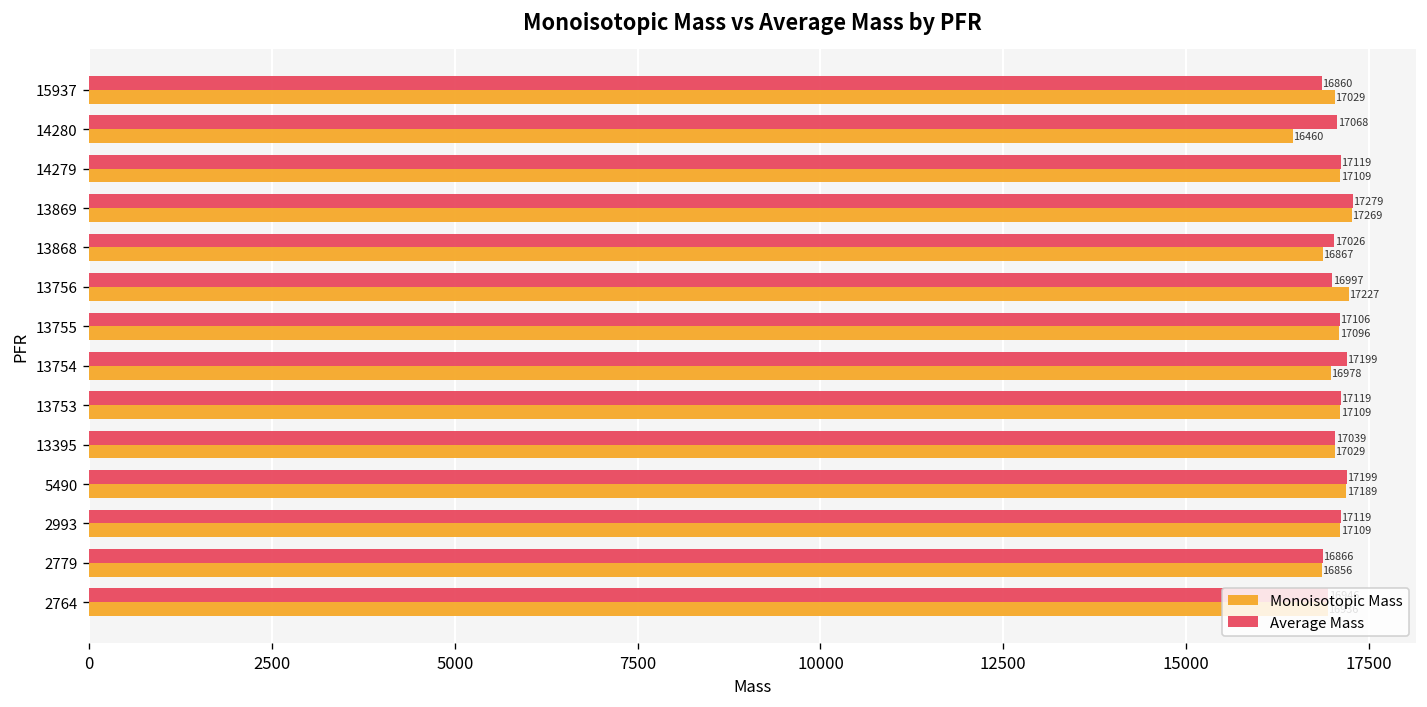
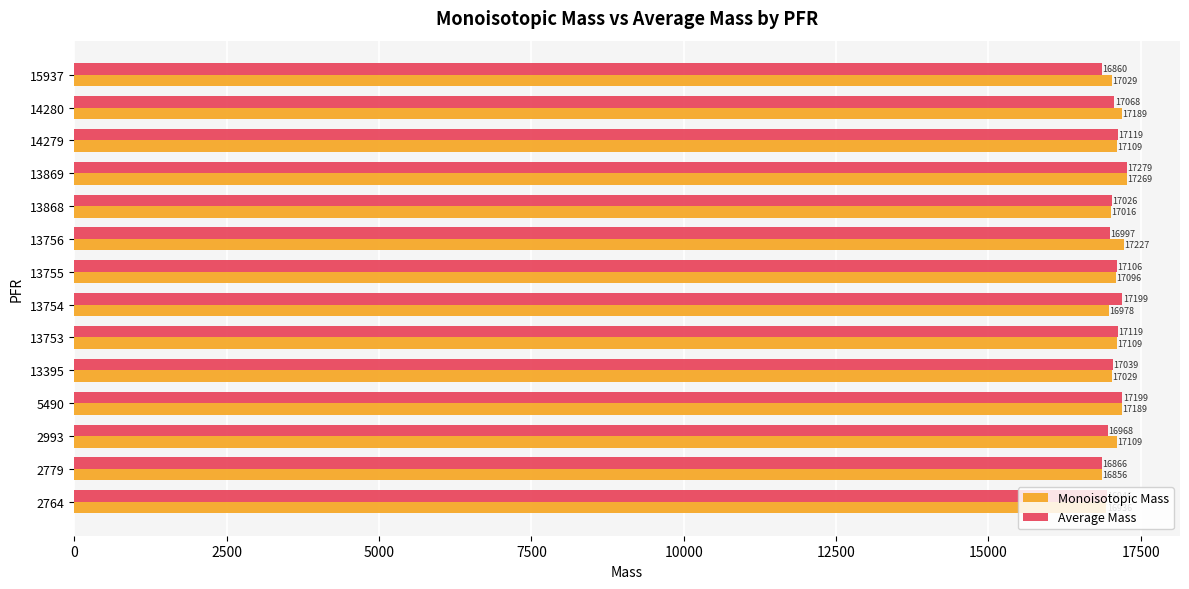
Monoisotopic Mass, 14280: 16460 -> 17189
Monoisotopic Mass, 13868: 16867 -> 17016
Average Mass, 2993: 17119 -> 16968
